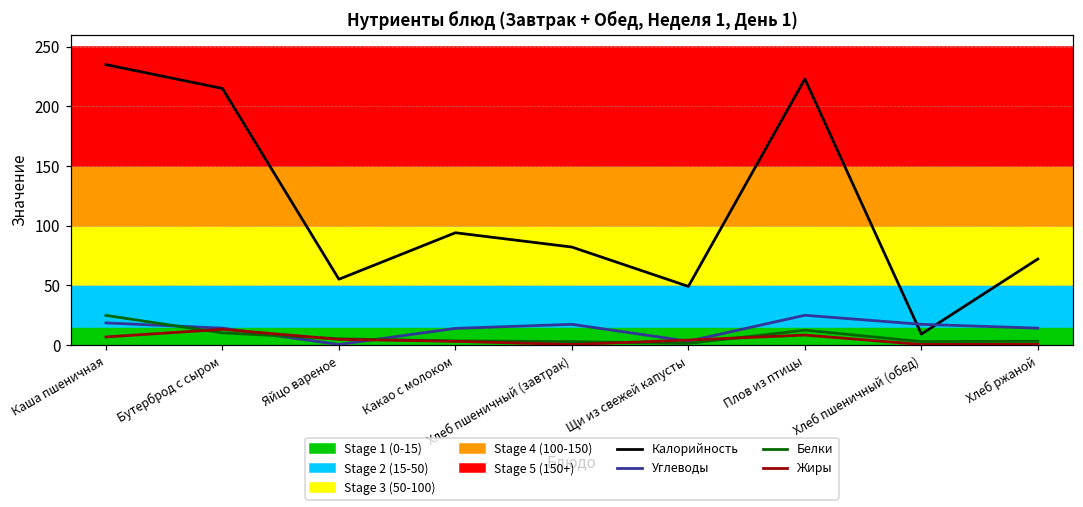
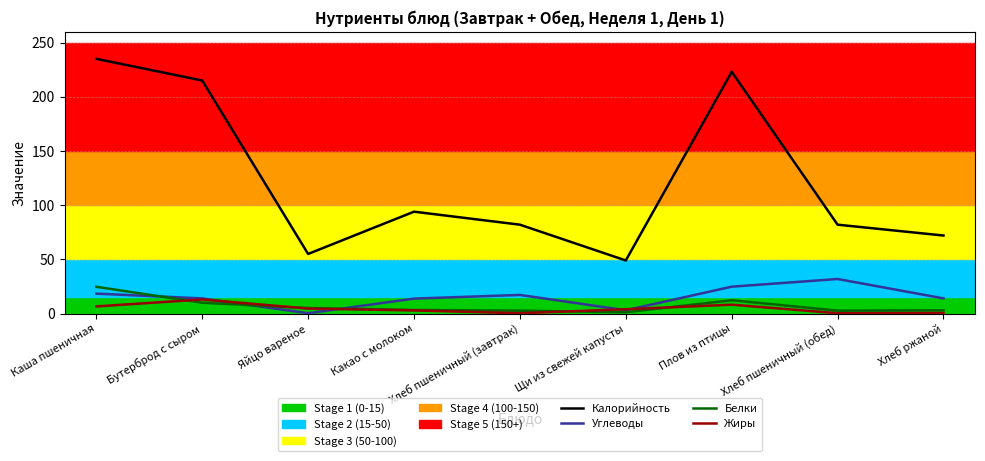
Калорийность, Хлеб пшеничный (обед): 9 -> 82
Углеводы, Хлеб пшеничный (обед): 17 -> 32
